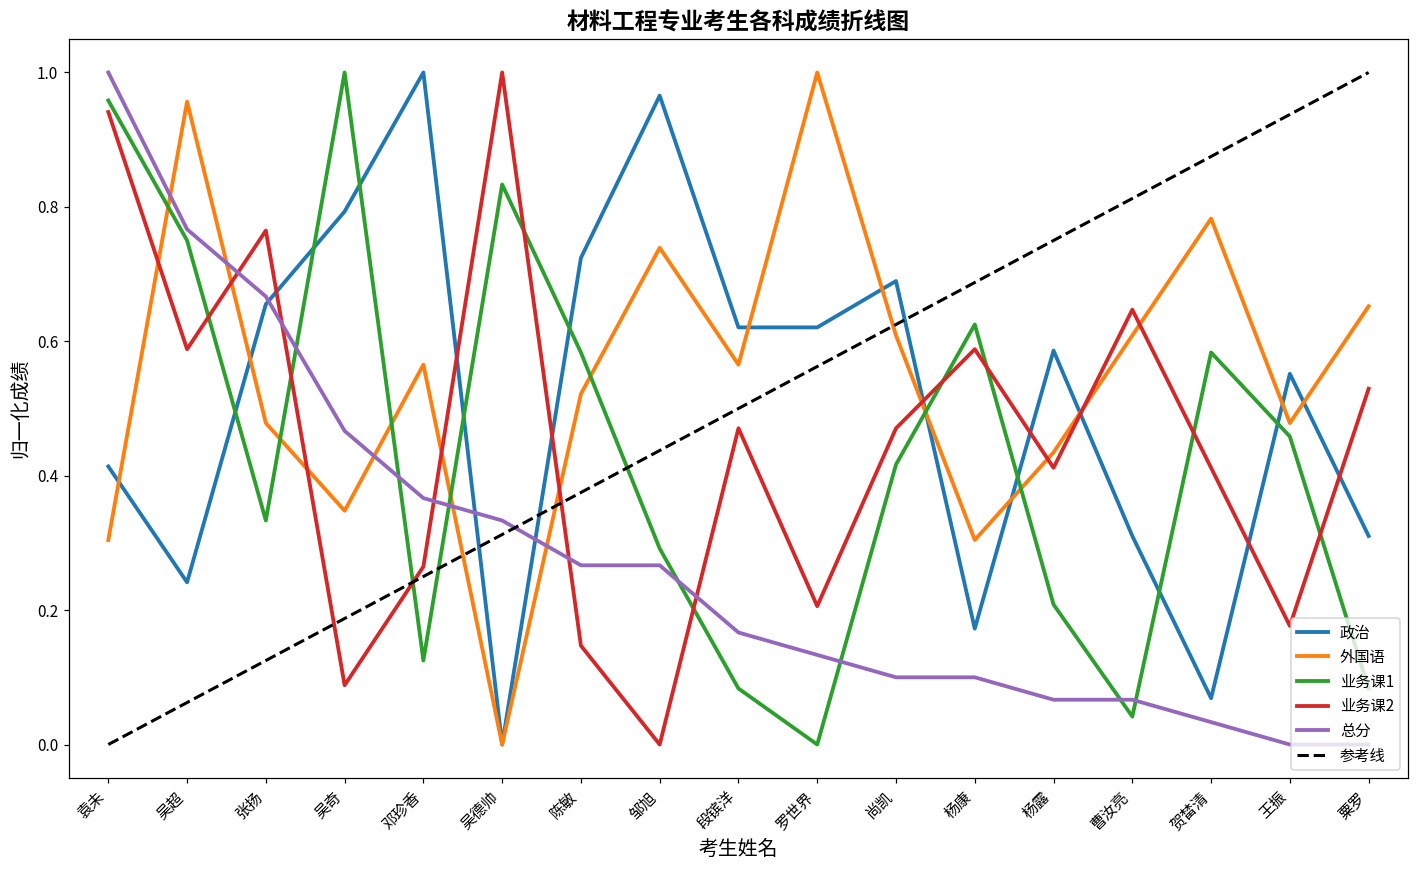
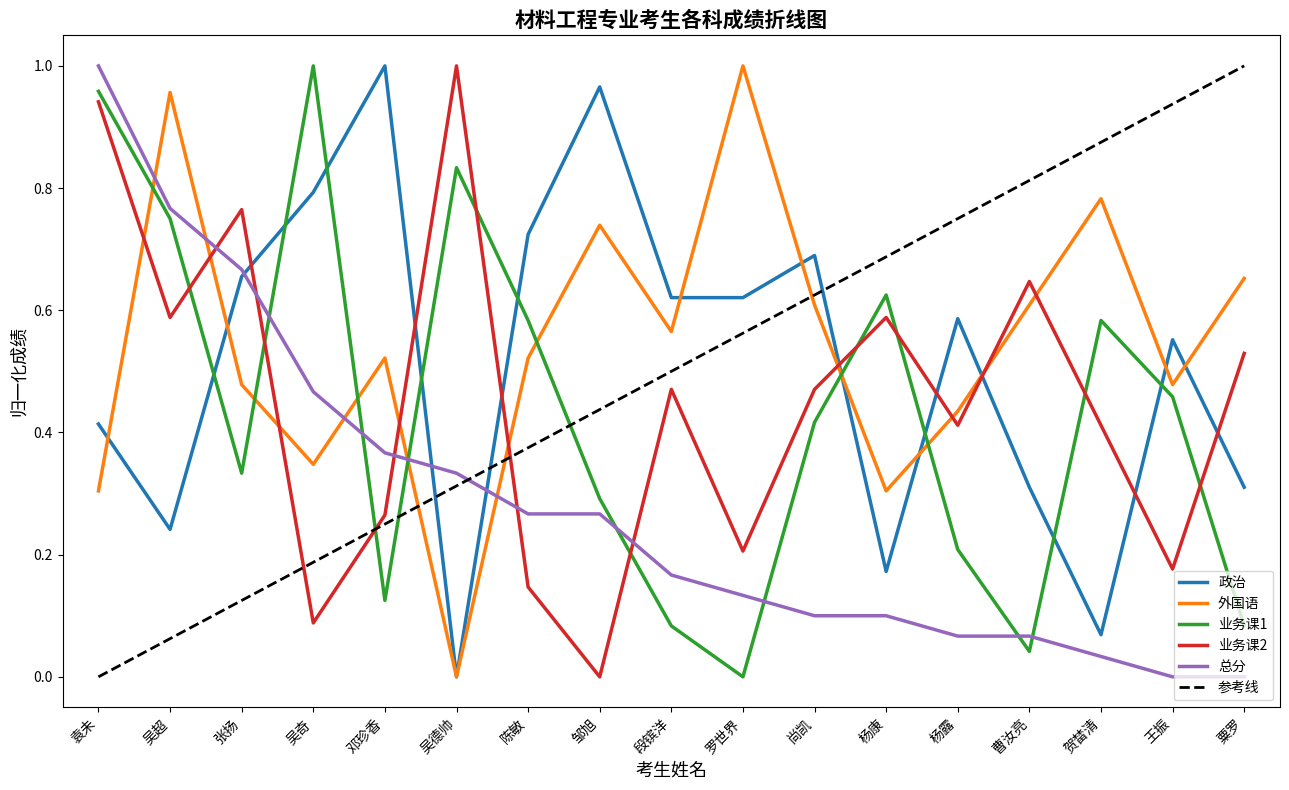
外国语, 邓珍香: 0.57 -> 0.52
